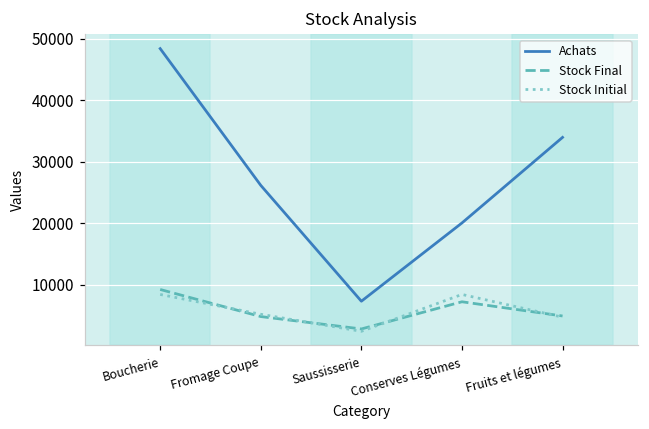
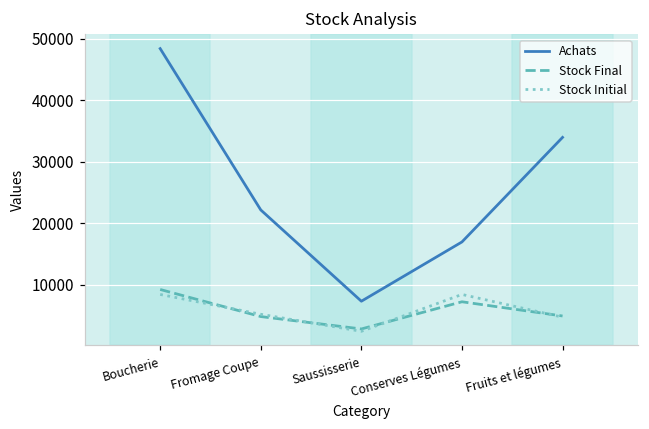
Achats, Fromage Coupe: 26000 -> 22000
Achats, Conserves Légumes: 20000 -> 17000
